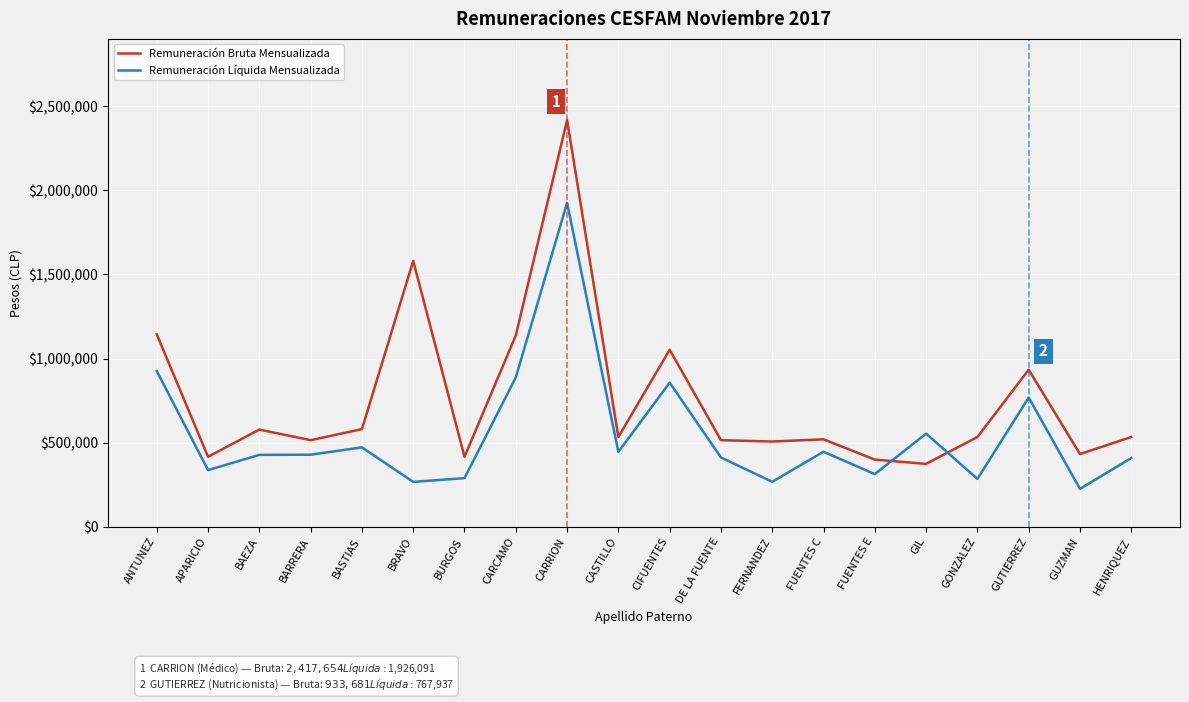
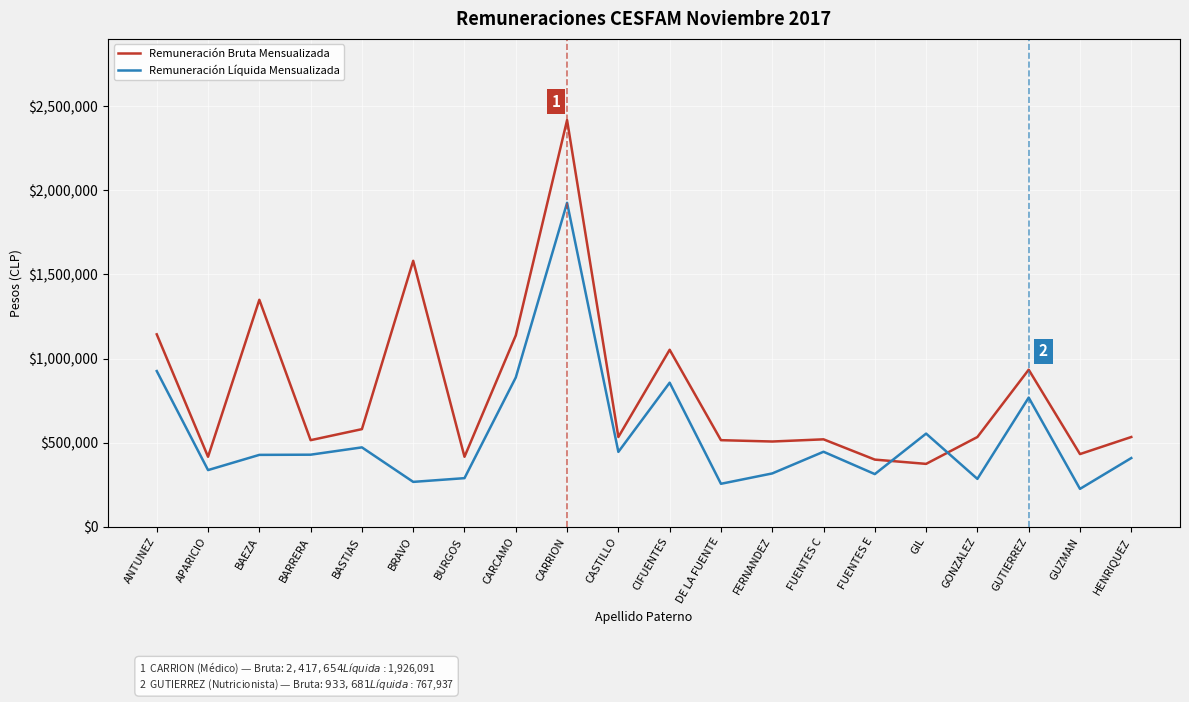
Remuneración Bruta Mensualizada, BAEZA: $580,000 -> $1,350,000
Remuneración Líquida Mensualizada, DE LA FUENTE: $410,000 -> $260,000
Remuneración Líquida Mensualizada, FERNANDEZ: $270,000 -> $320,000
